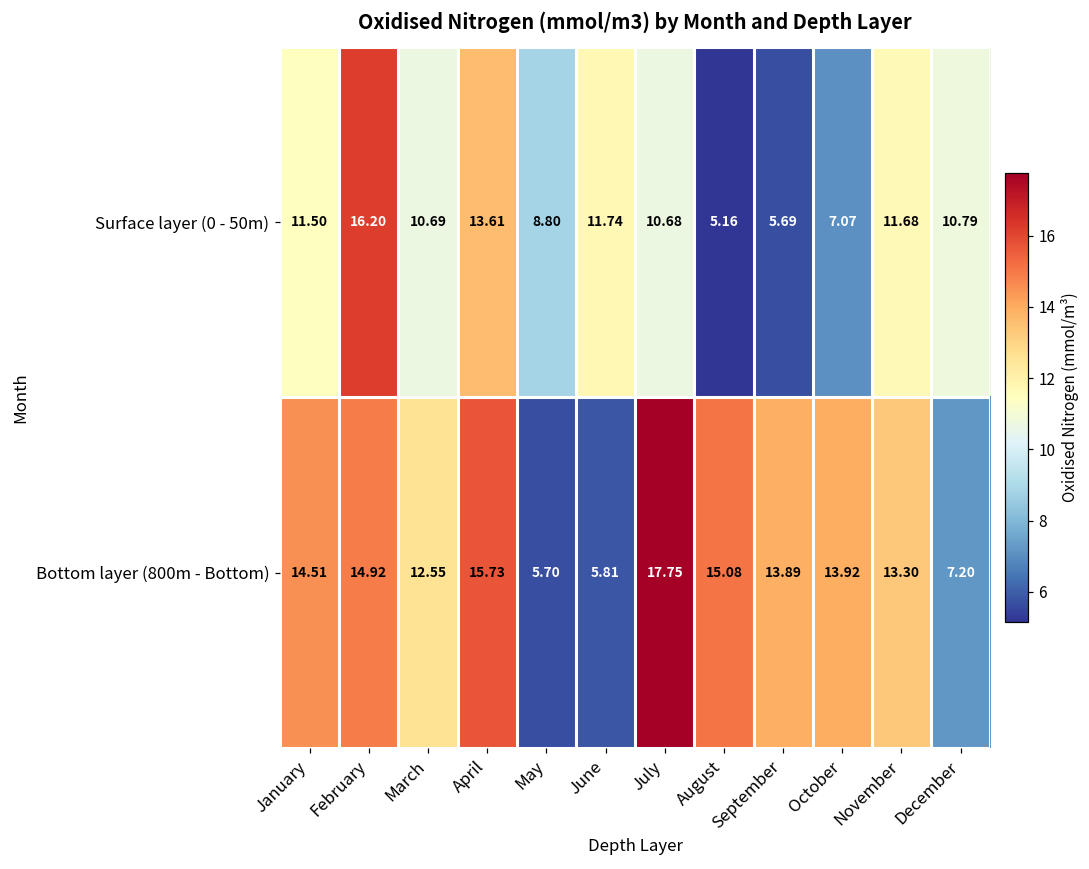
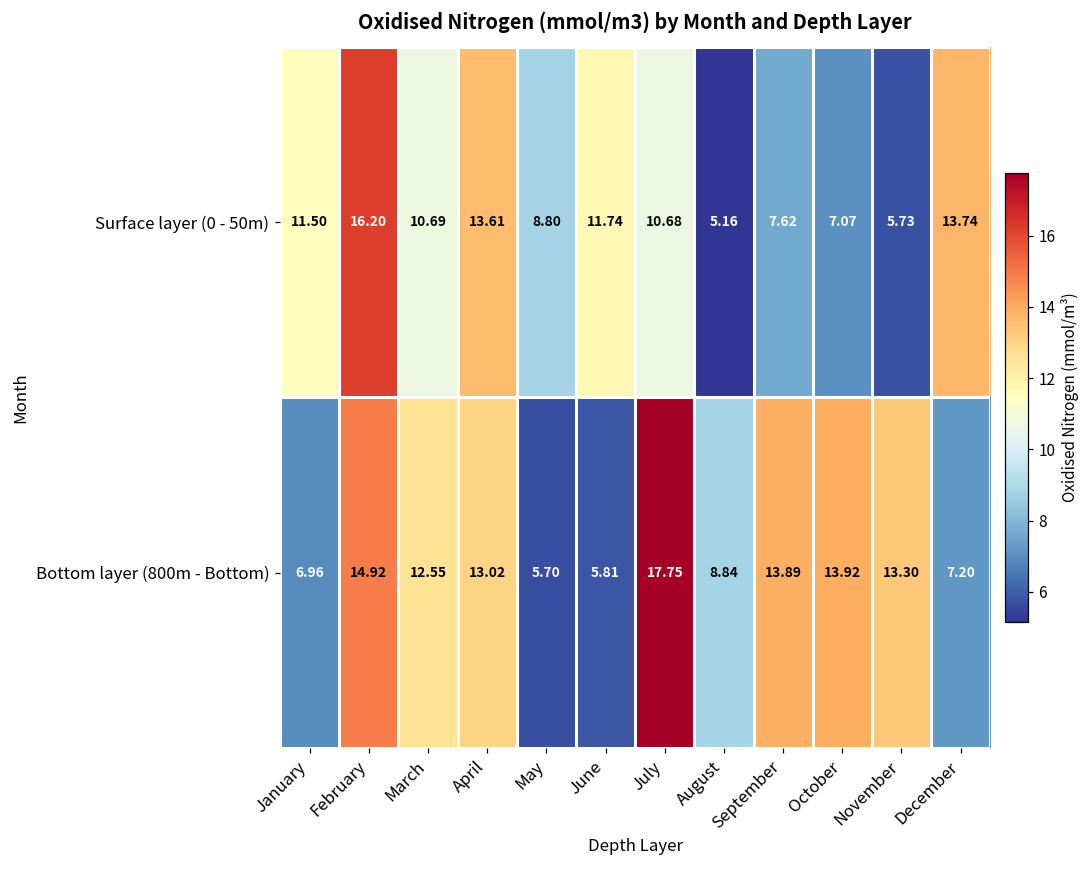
Surface layer (0 - 50m), September: 5.69 -> 7.62
Surface layer (0 - 50m), November: 11.68 -> 5.73
Surface layer (0 - 50m), December: 10.79 -> 13.74
Bottom layer (800m - Bottom), January: 14.51 -> 6.96
Bottom layer (800m - Bottom), April: 15.73 -> 13.02
Bottom layer (800m - Bottom), August: 15.08 -> 8.84
